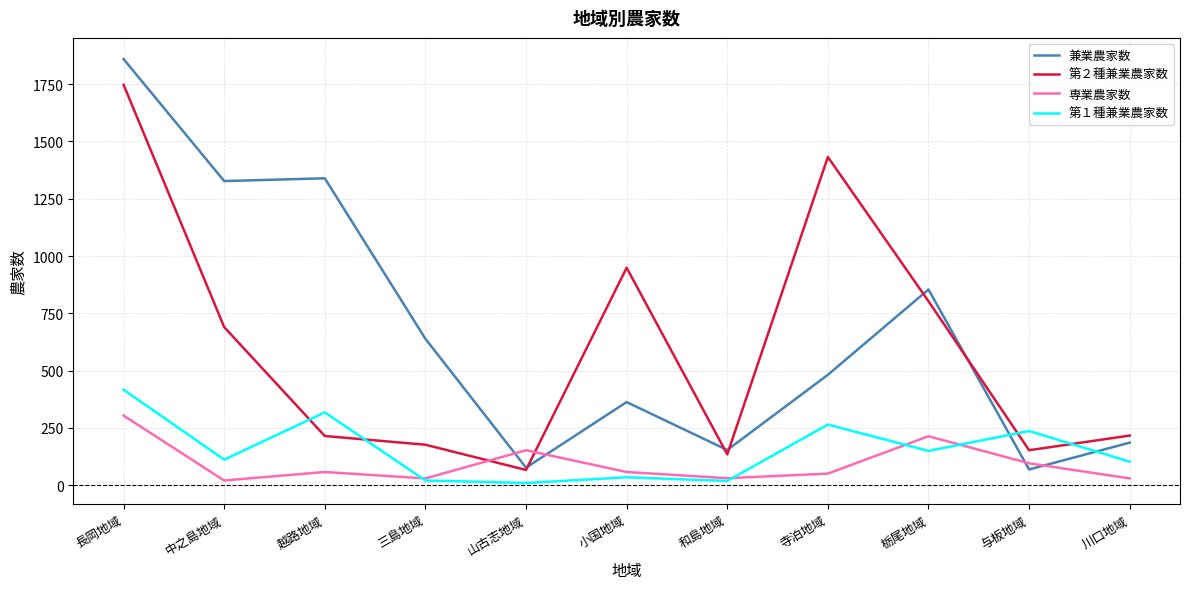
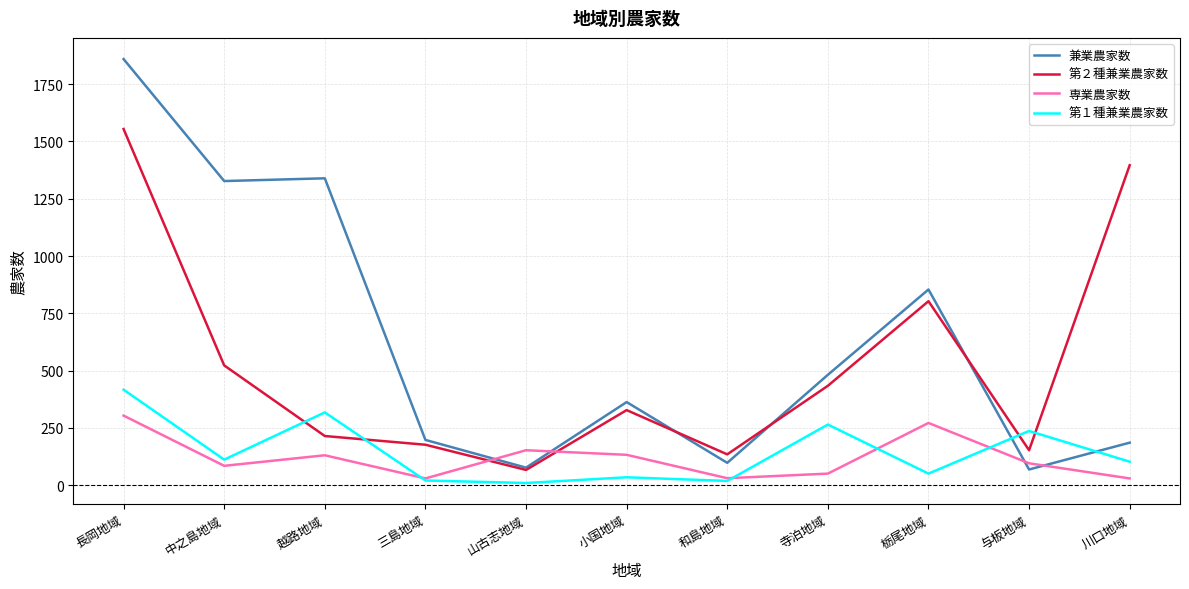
第２種兼業農家数, 長岡地域: 1750 -> 1550
第２種兼業農家数, 中之島地域: 690 -> 520
専業農家数, 中之島地域: 20 -> 90
専業農家数, 越路地域: 60 -> 130
兼業農家数, 三島地域: 640 -> 200
第２種兼業農家数, 小国地域: 950 -> 330
専業農家数, 小国地域: 60 -> 130
兼業農家数, 和島地域: 150 -> 100
第２種兼業農家数, 寺泊地域: 1430 -> 430
専業農家数, 栃尾地域: 210 -> 270
第１種兼業農家数, 栃尾地域: 150 -> 50
第２種兼業農家数, 川口地域: 220 -> 1400
